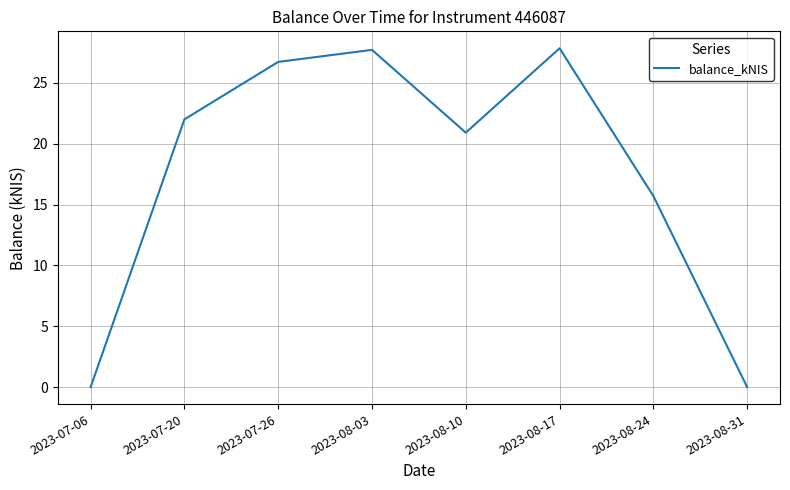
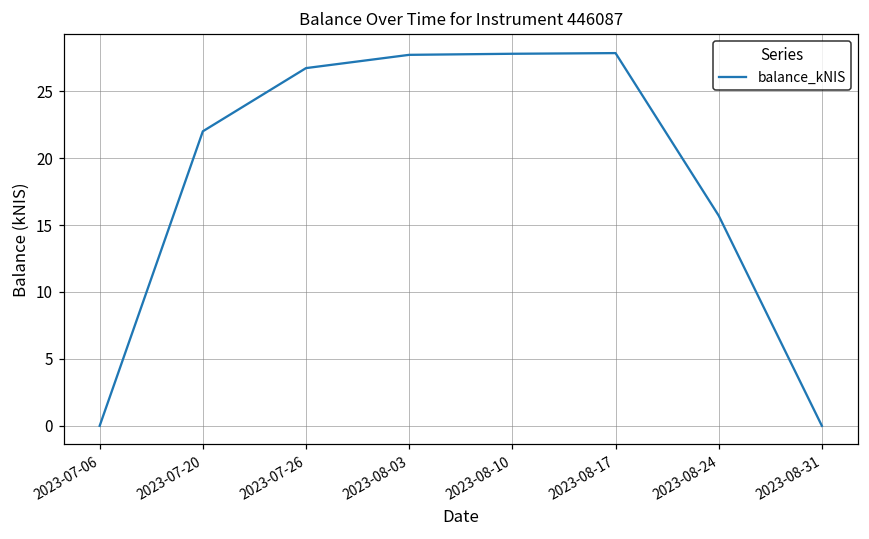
2023-08-10: 20.9 -> 27.8
